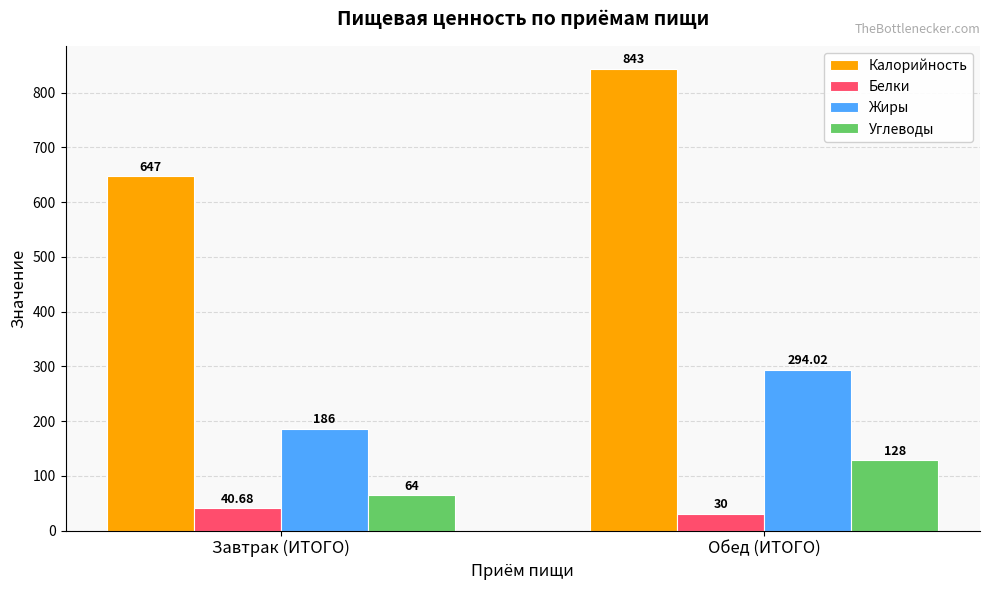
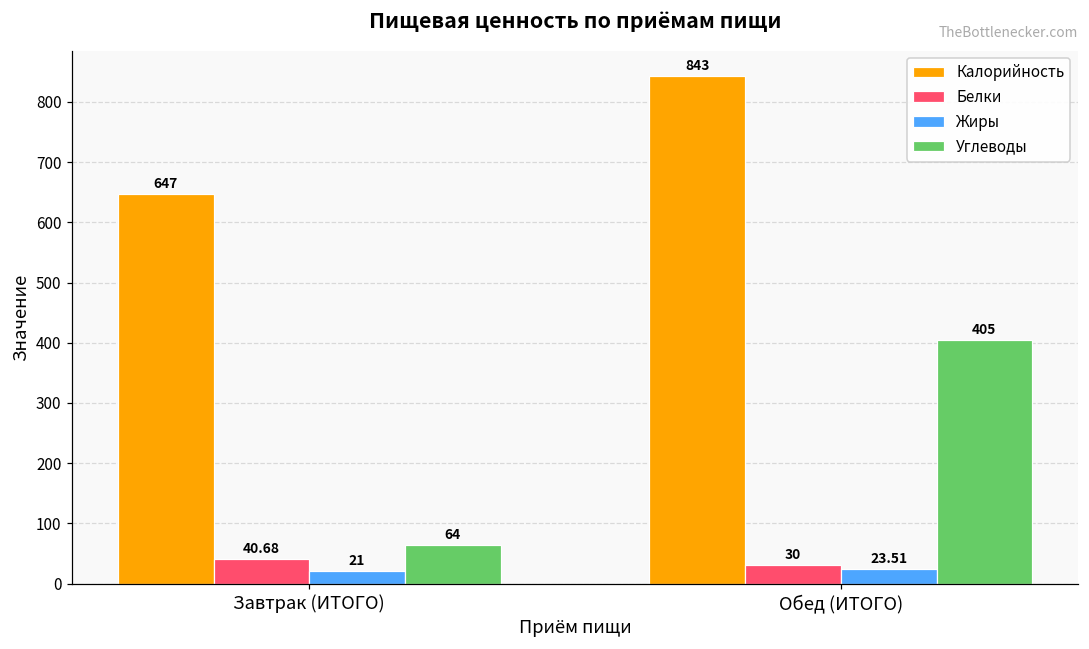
Жиры, Завтрак (ИТОГО): 186 -> 21
Жиры, Обед (ИТОГО): 294.02 -> 23.51
Углеводы, Обед (ИТОГО): 128 -> 405
